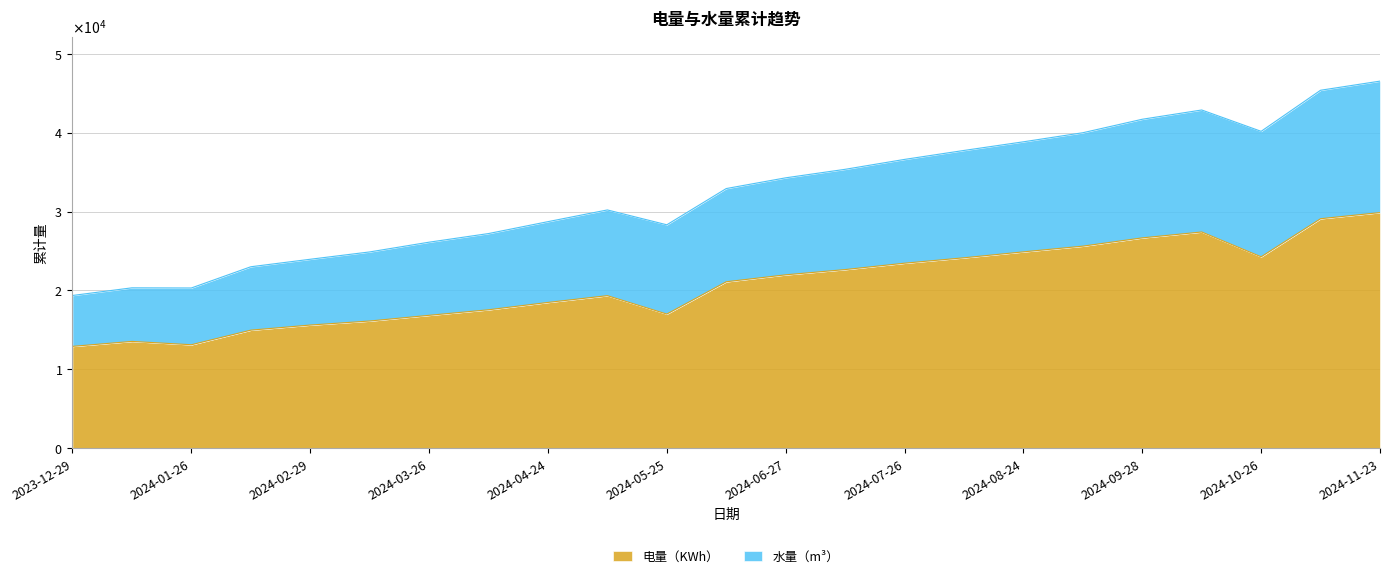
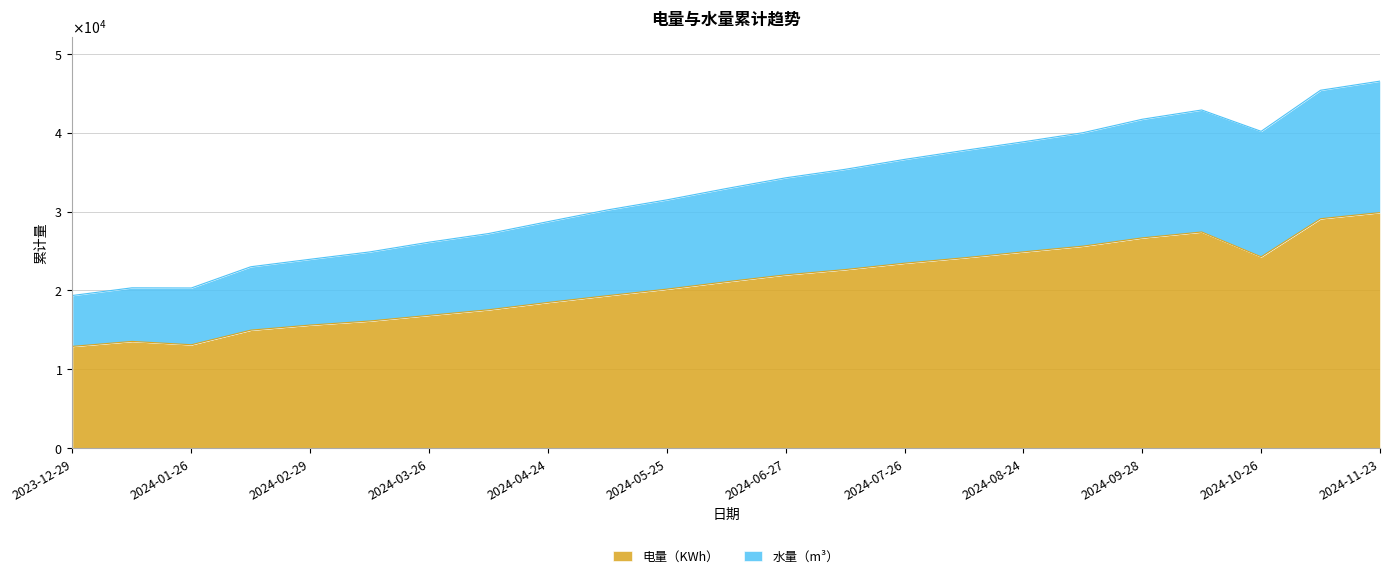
电量（KWh）, 2024-05-25: 17000 -> 20000
